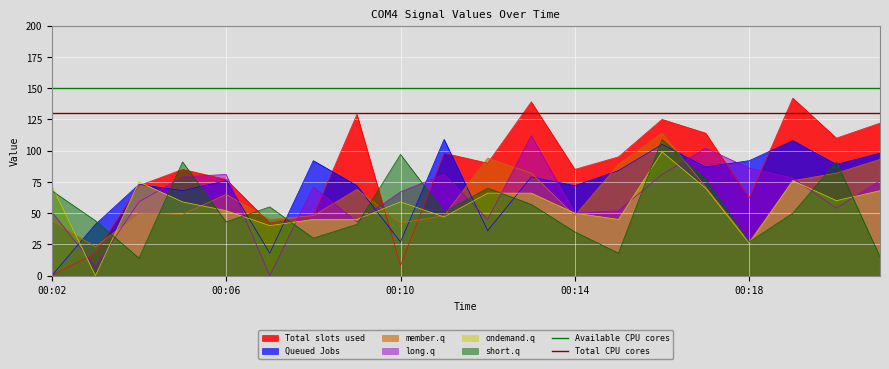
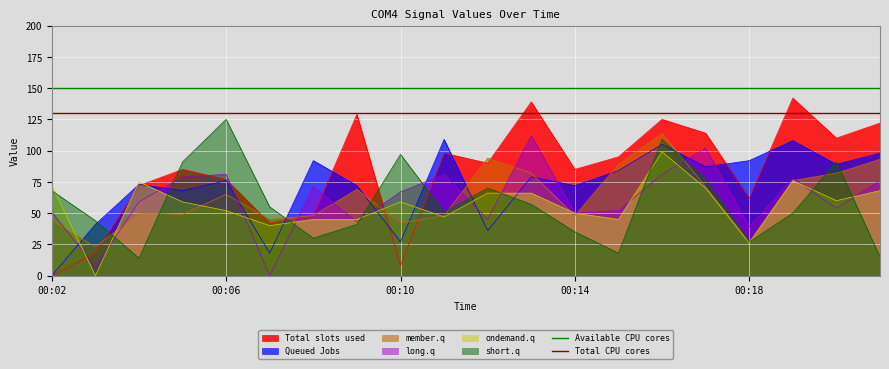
short.q, 00:06: 43 -> 125
long.q, 00:18: 86 -> 39
